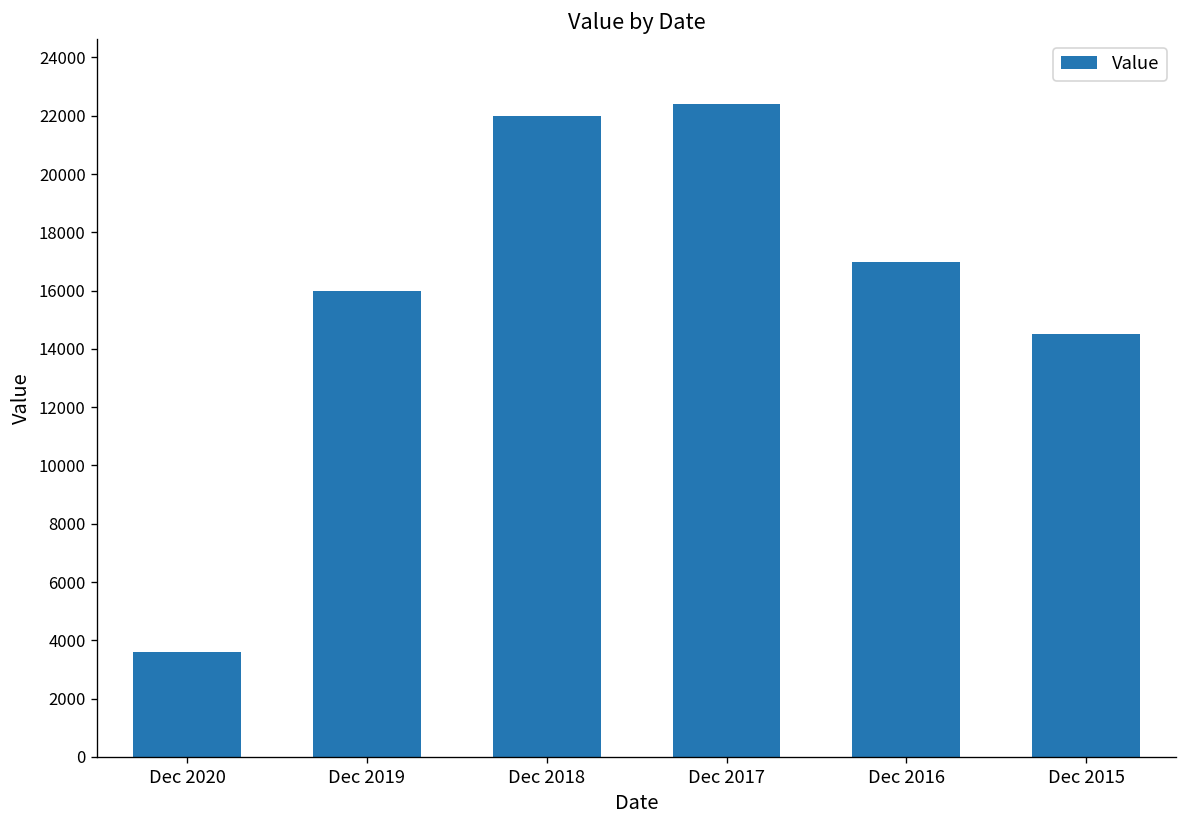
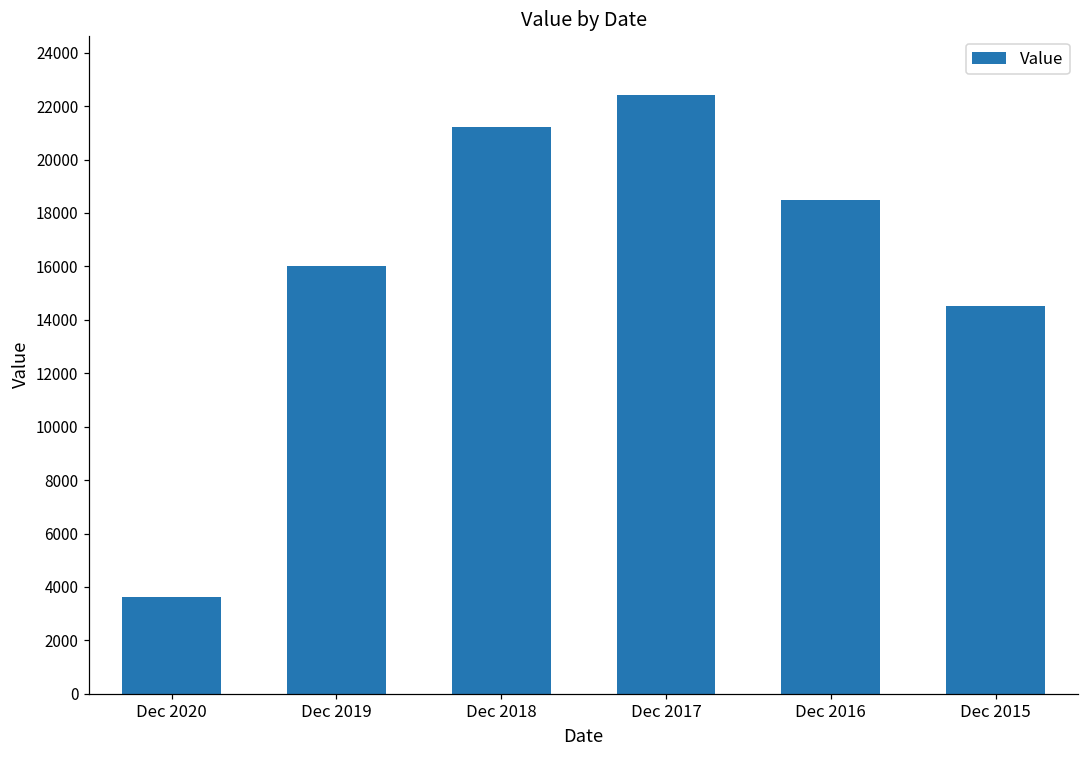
Dec 2018: 22000 -> 21200
Dec 2016: 17000 -> 18500
